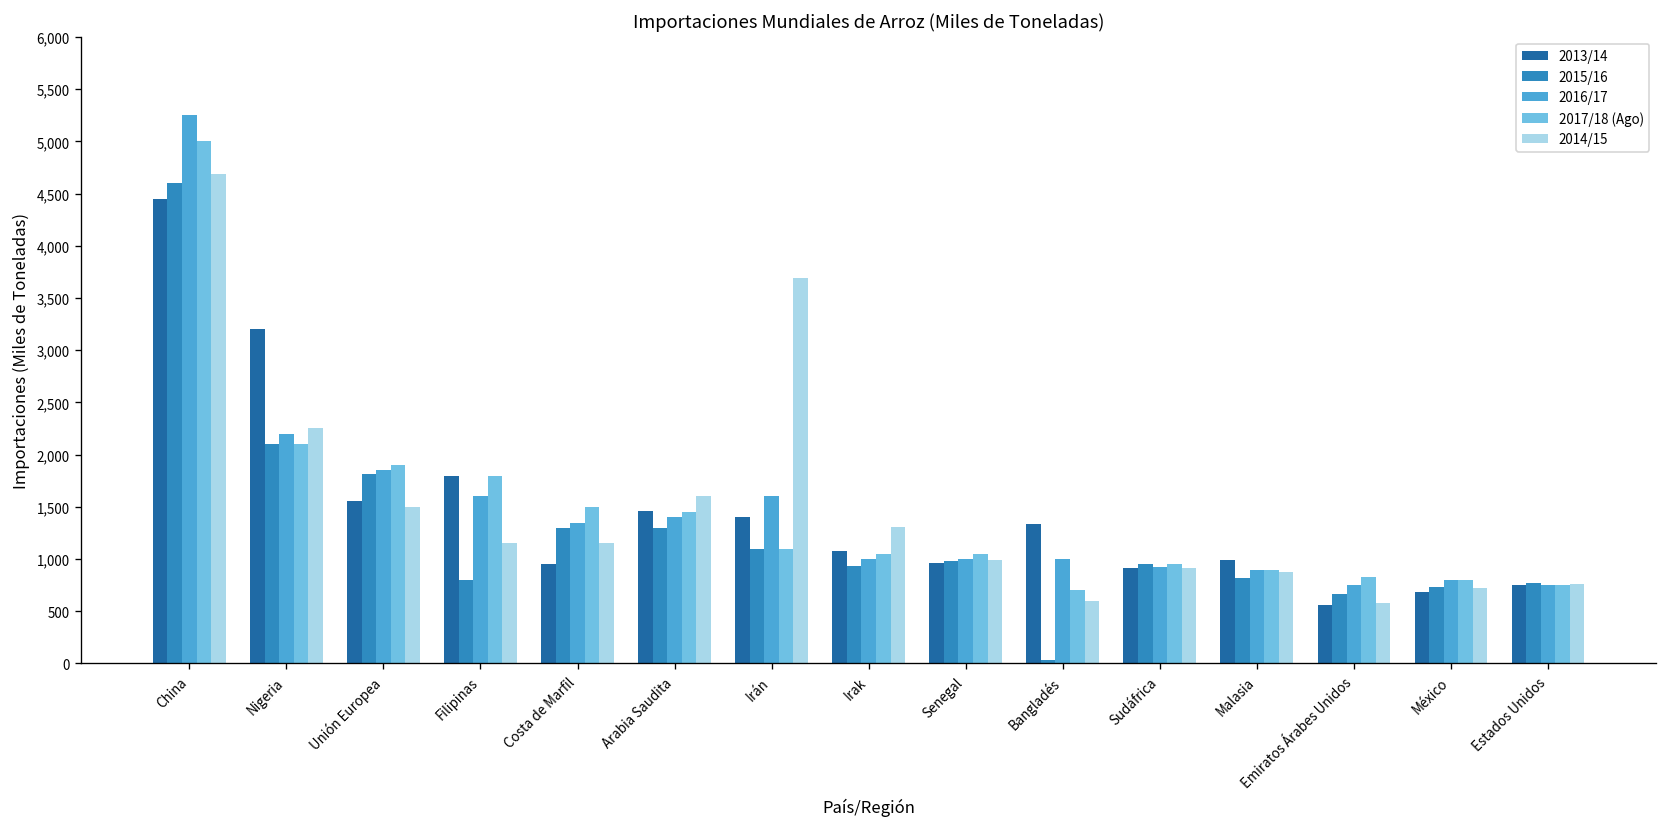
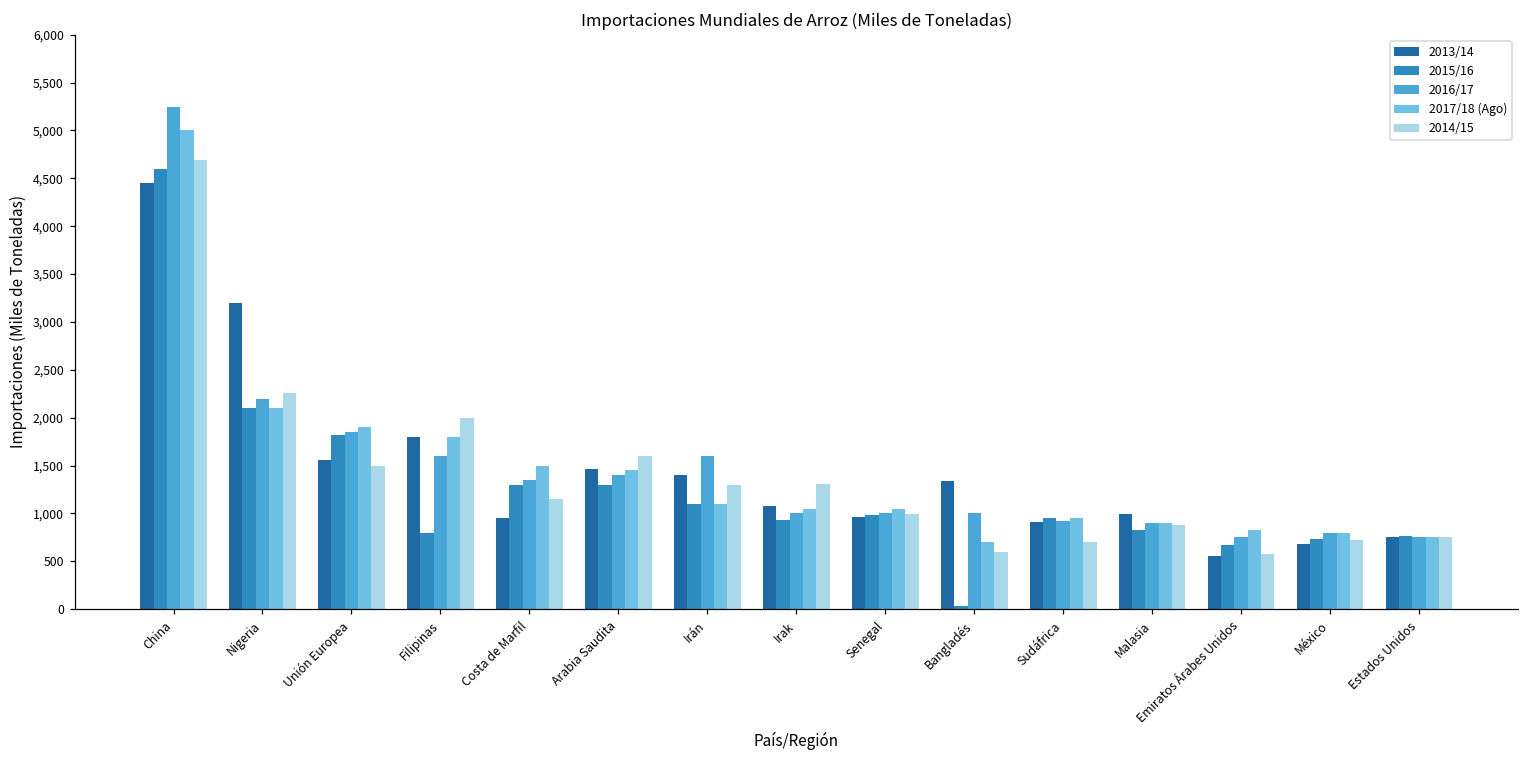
2014/15, Filipinas: 1,200 -> 2,000
2014/15, Irán: 3,700 -> 1,300
2014/15, Sudáfrica: 900 -> 700
